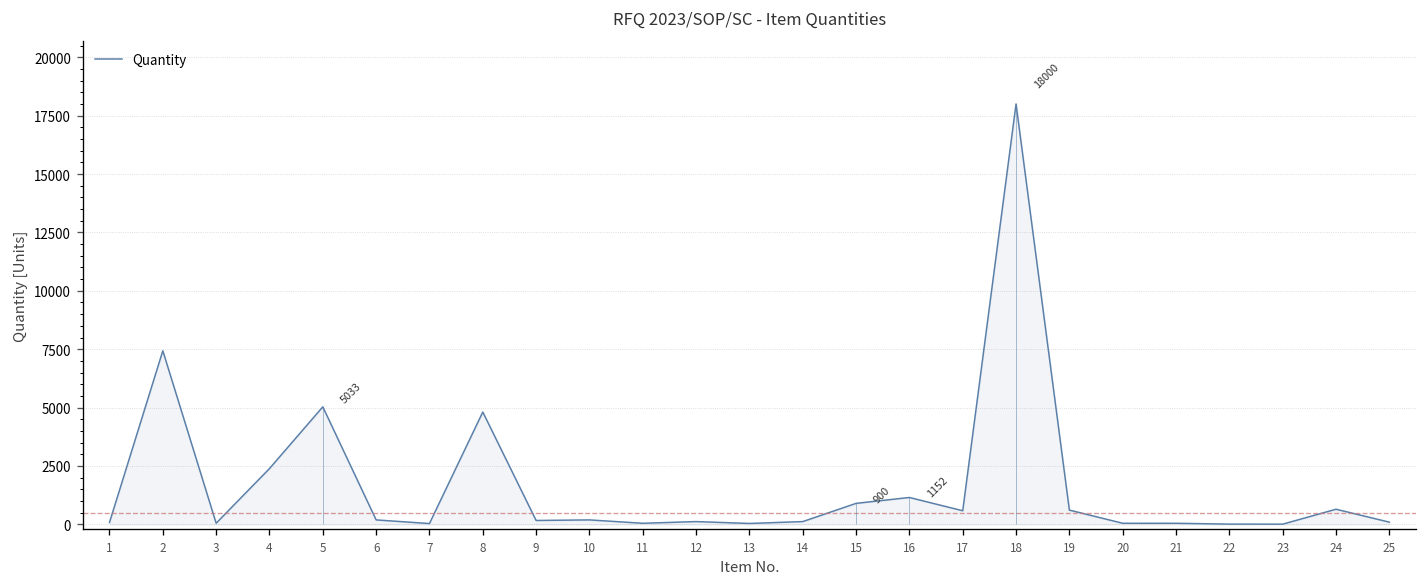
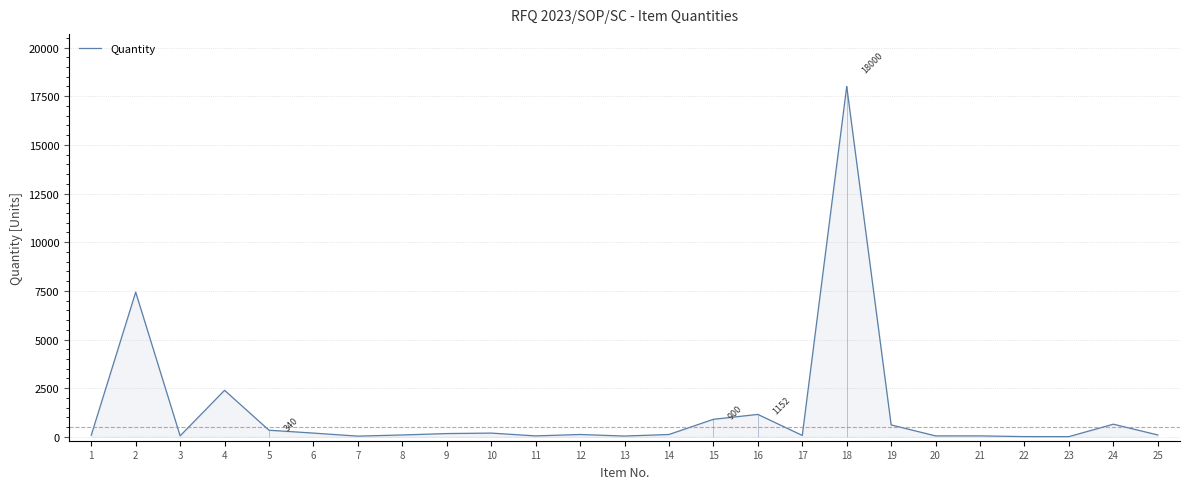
5: 5033 -> 340
8: 4800 -> 100
17: 600 -> 100
